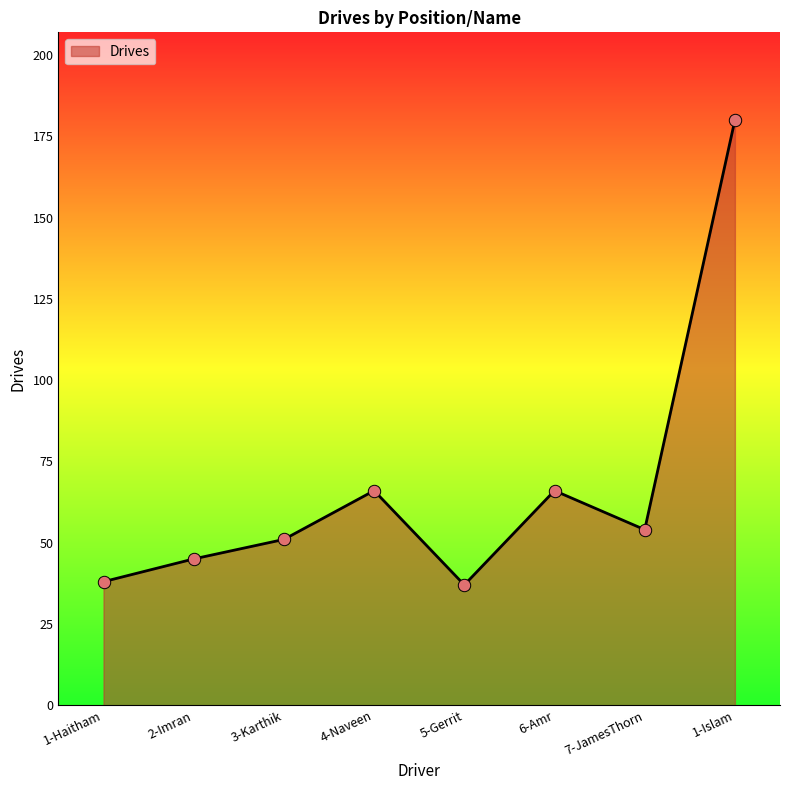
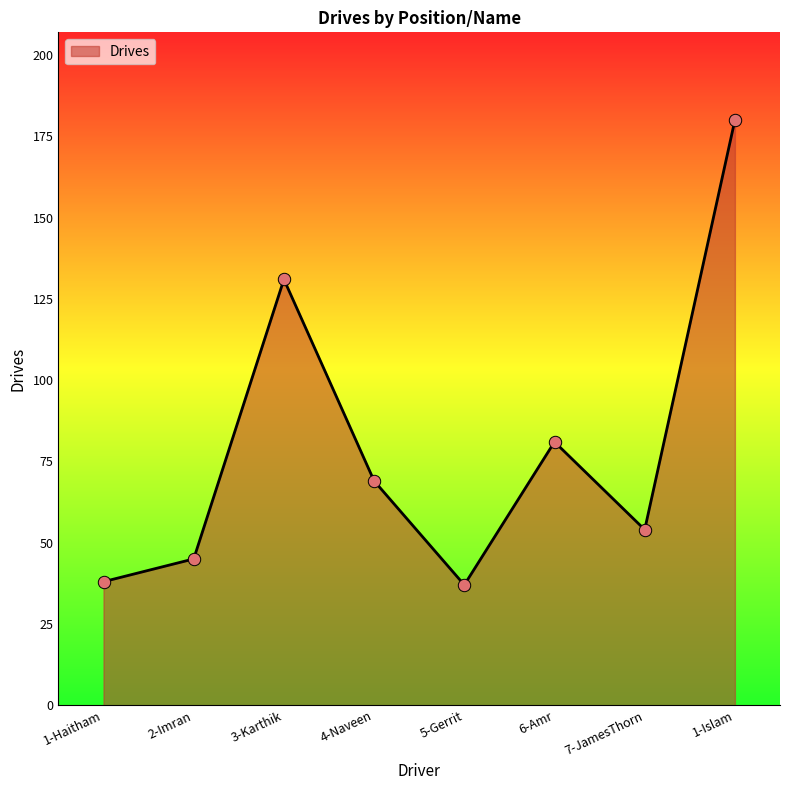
3-Karthik: 51 -> 131
4-Naveen: 66 -> 69
6-Amr: 66 -> 81
